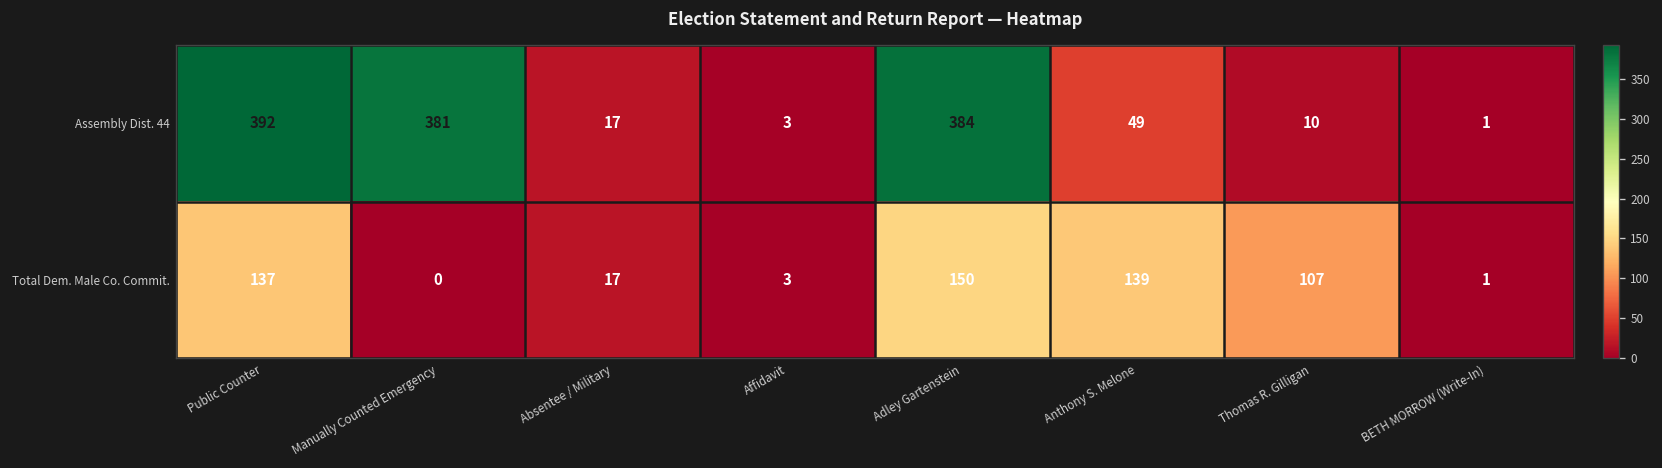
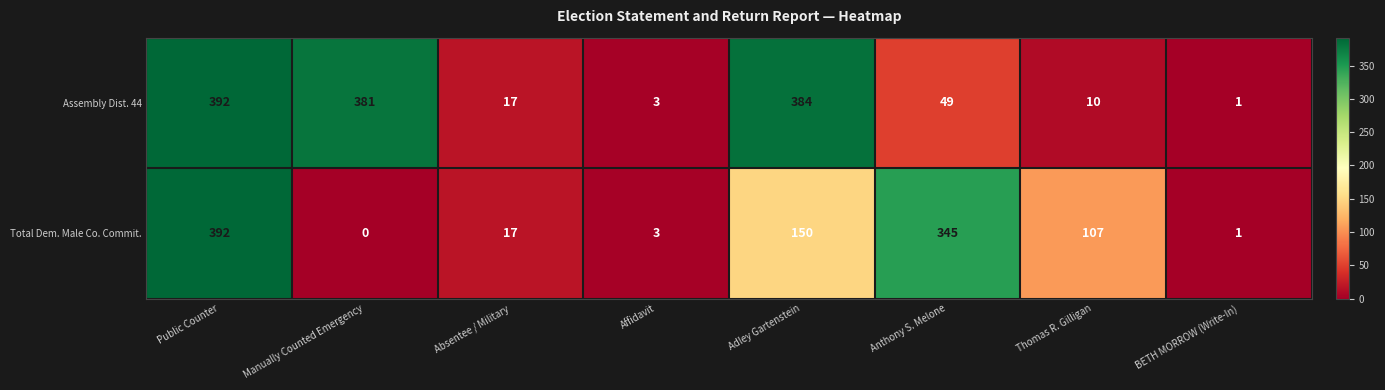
Total Dem. Male Co. Commit., Public Counter: 137 -> 392
Total Dem. Male Co. Commit., Anthony S. Melone: 139 -> 345
